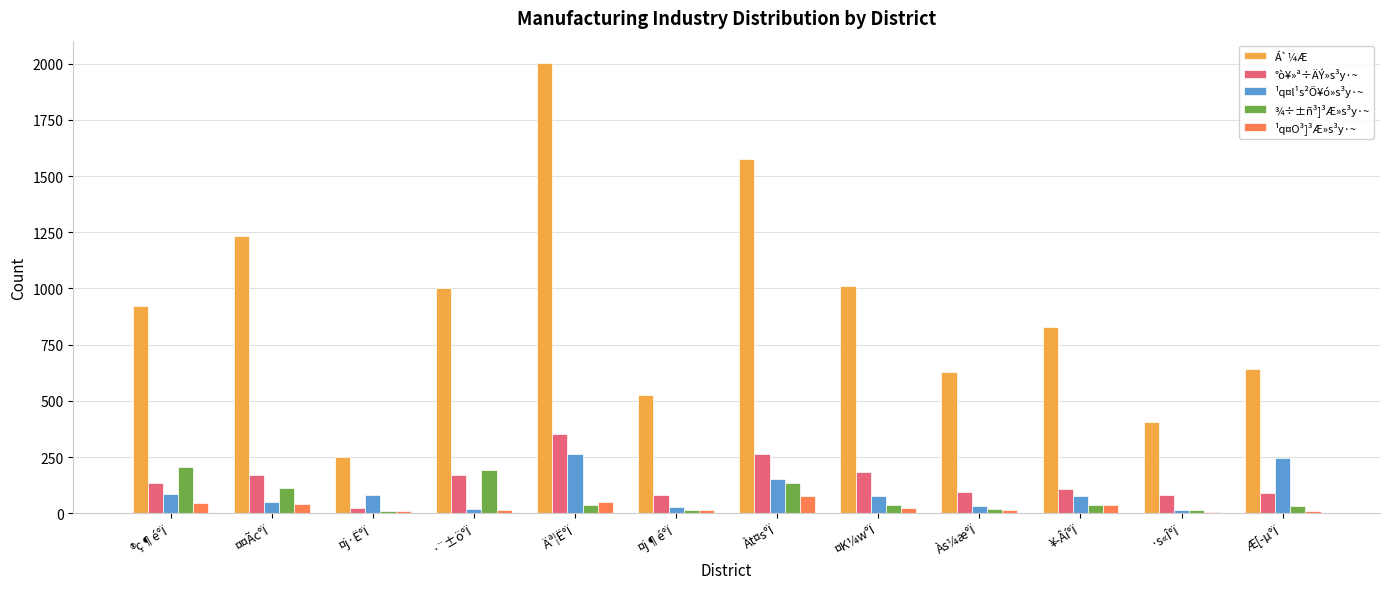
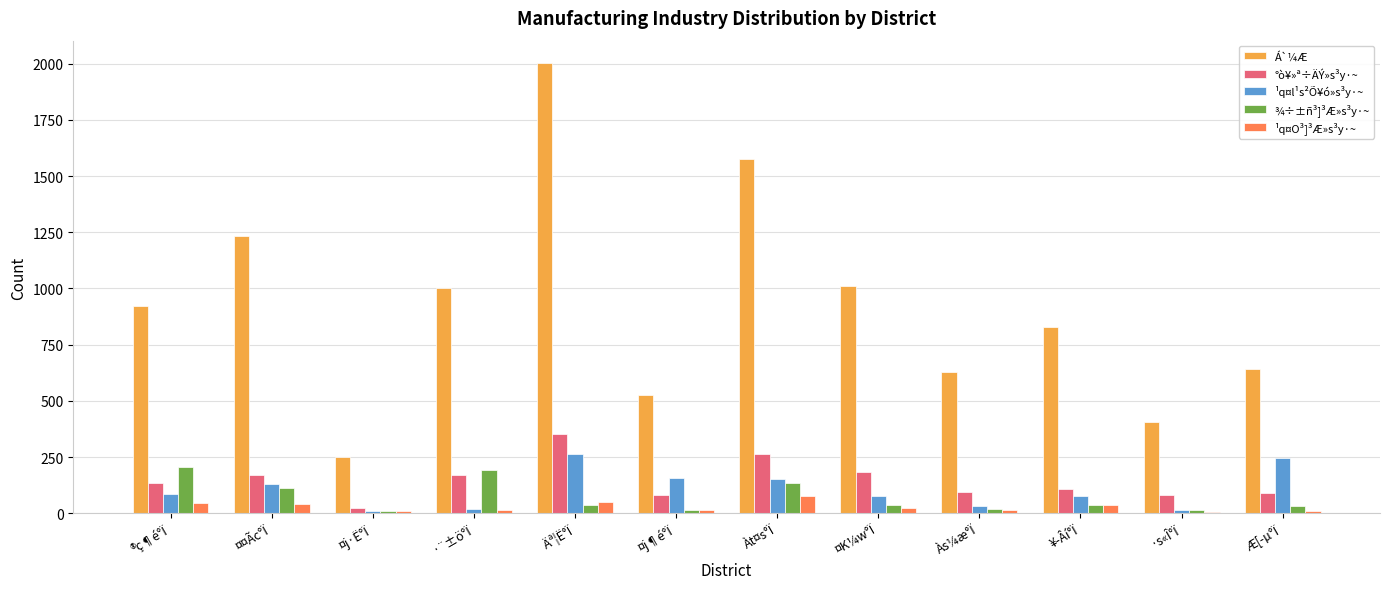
¹q¤l¹s²Õ¥ó»s³y·~, ¤¤Ãc°Ï: 50 -> 130
¹q¤l¹s²Õ¥ó»s³y·~, ¤j·Ë°Ï: 80 -> 10
¹q¤l¹s²Õ¥ó»s³y·~, ¤j¶é°Ï: 30 -> 160
